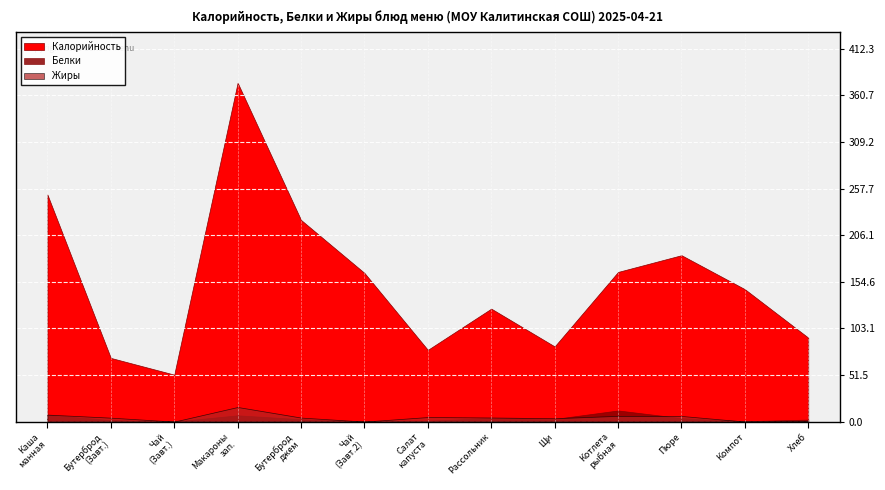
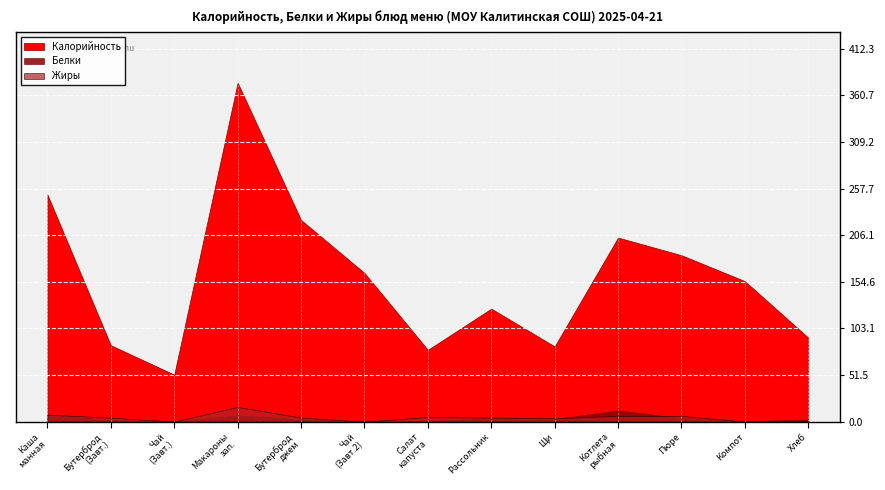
Калорийность, Бутерброд (Завт.): 70 -> 80
Калорийность, Котлета рыбная: 170 -> 200
Калорийность, Компот: 150 -> 160
